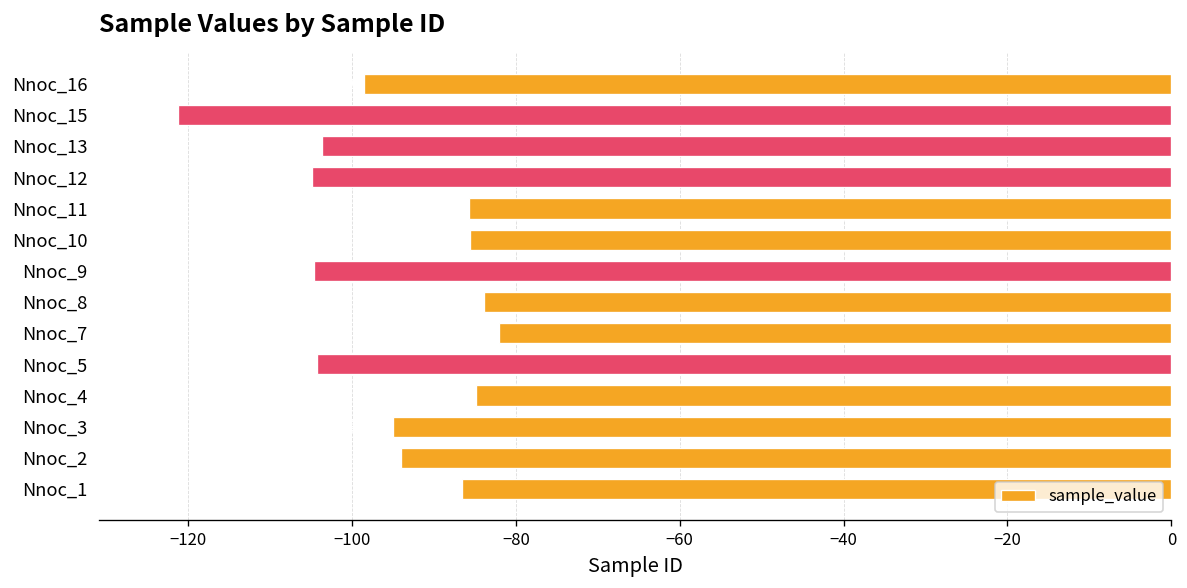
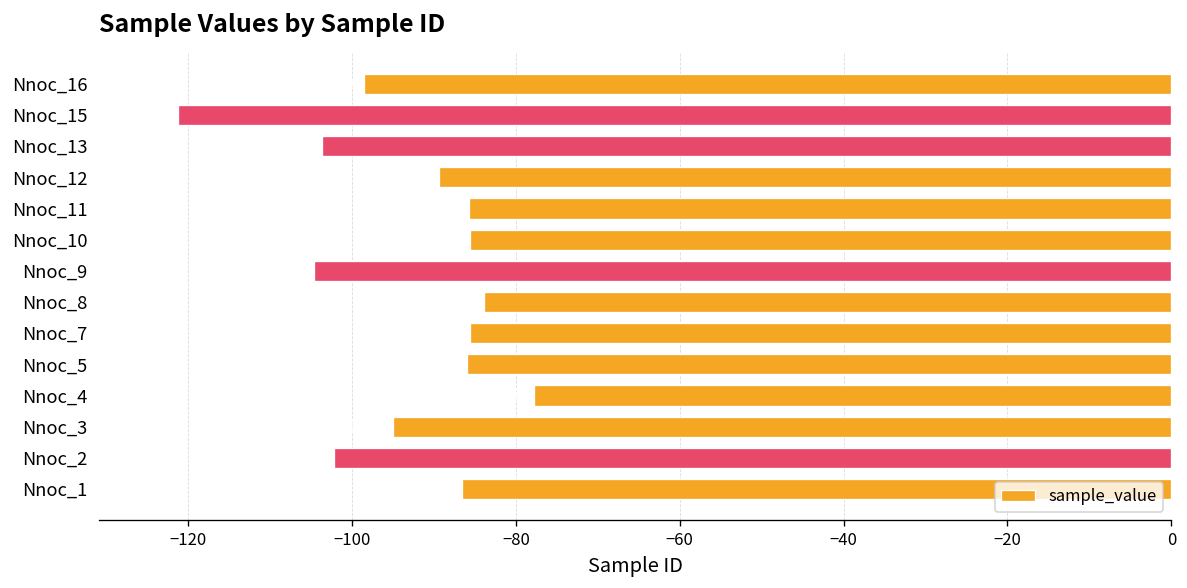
Nnoc_12: -105 -> -89
Nnoc_7: -82 -> -86
Nnoc_5: -104 -> -86
Nnoc_4: -85 -> -78
Nnoc_2: -94 -> -102
